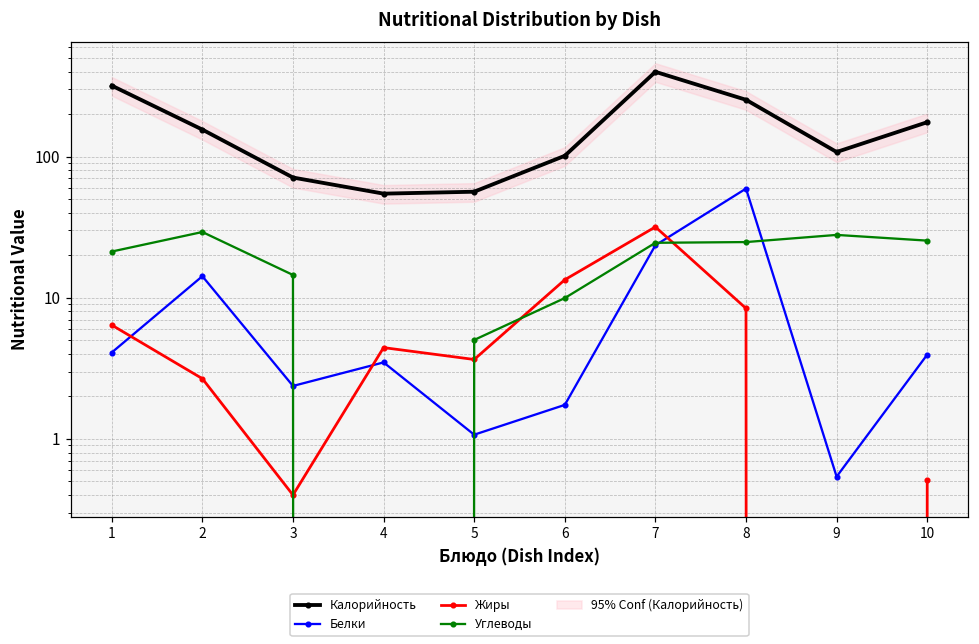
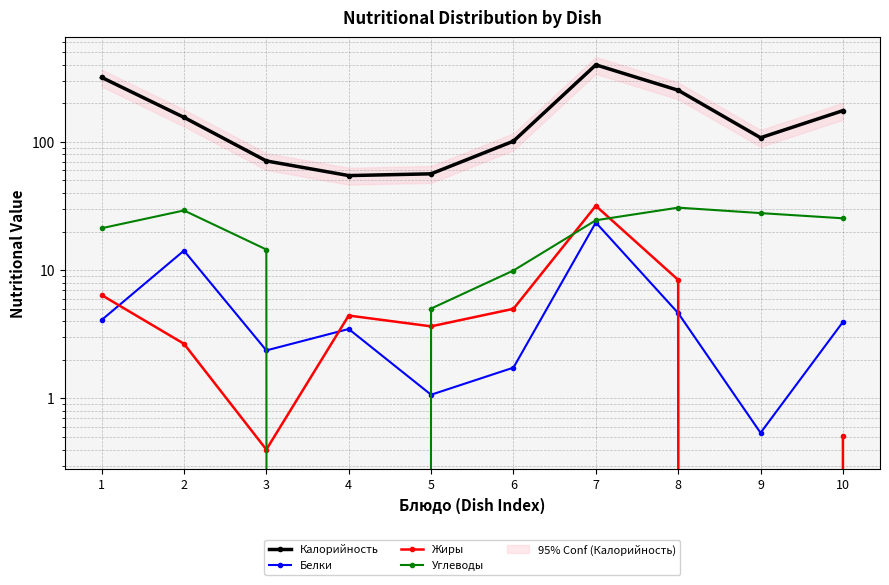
Жиры, 6: 13 -> 5.0
Белки, 8: 60 -> 4.6
Углеводы, 8: 25 -> 31
